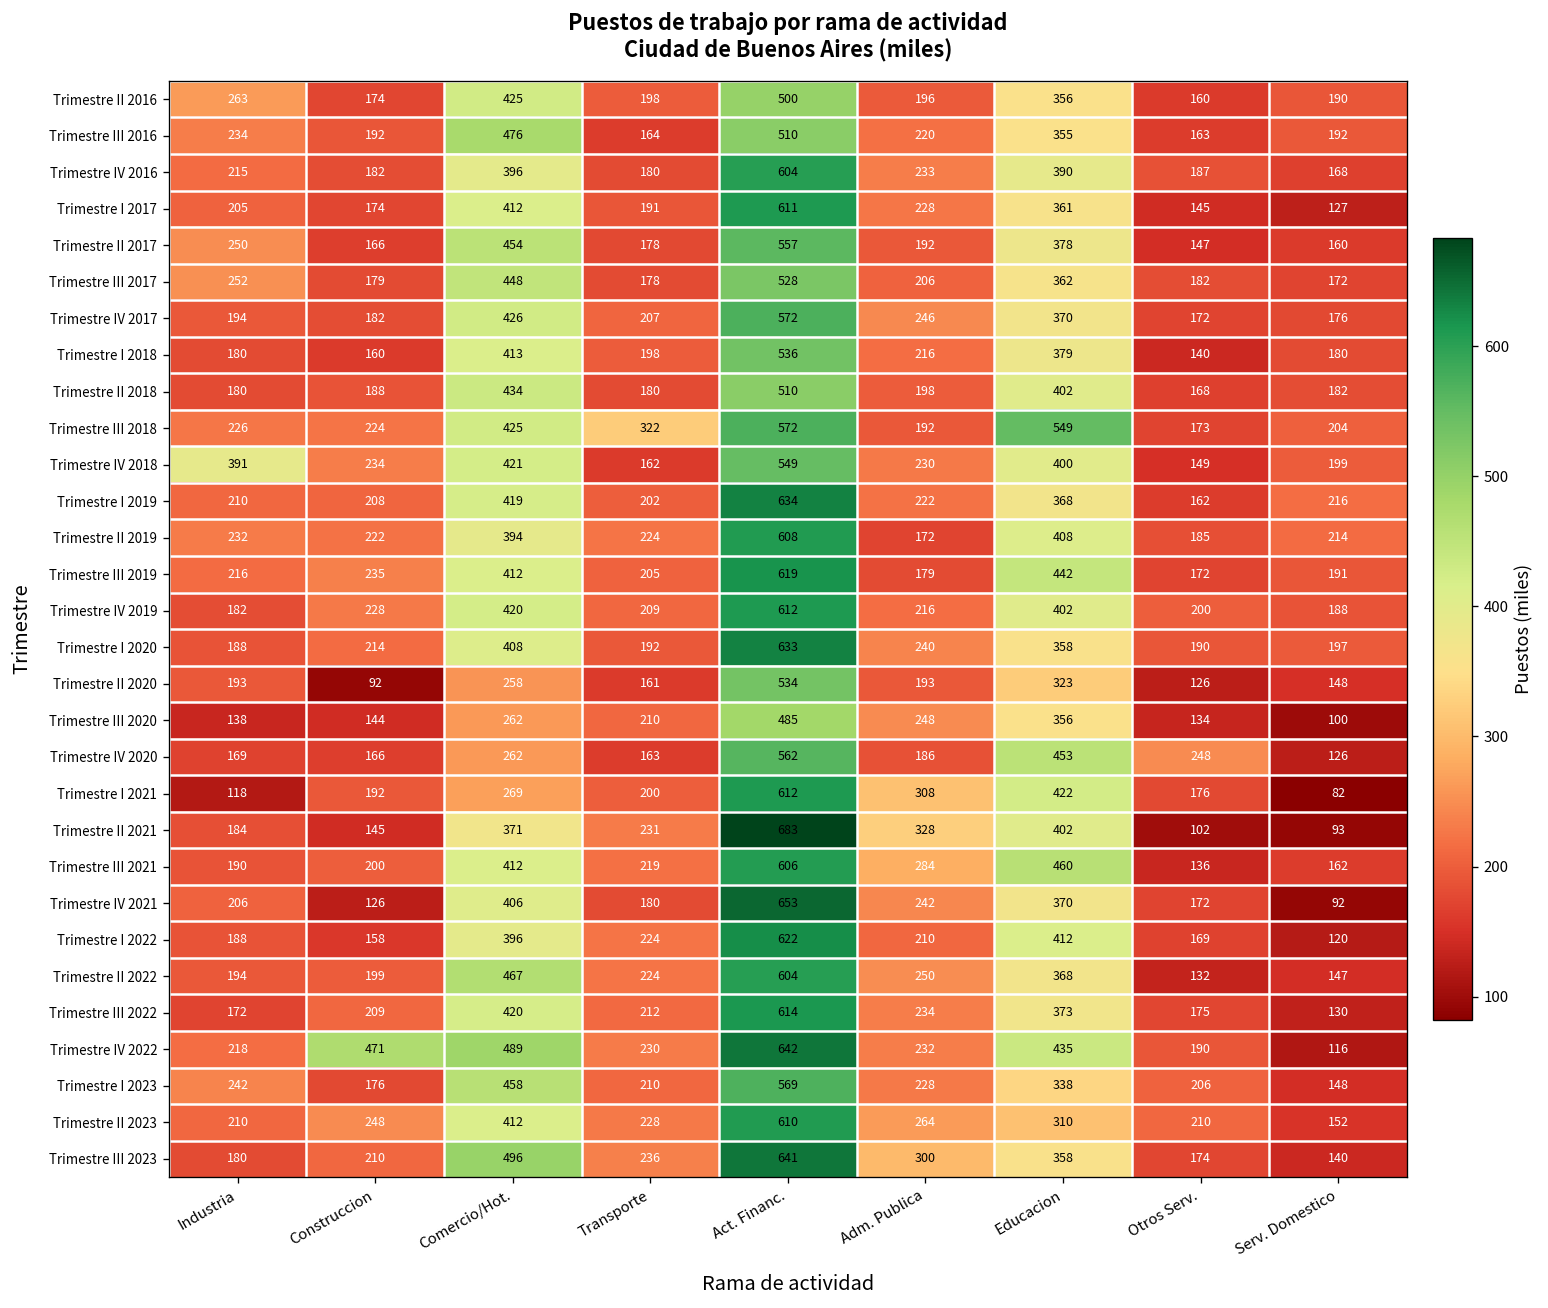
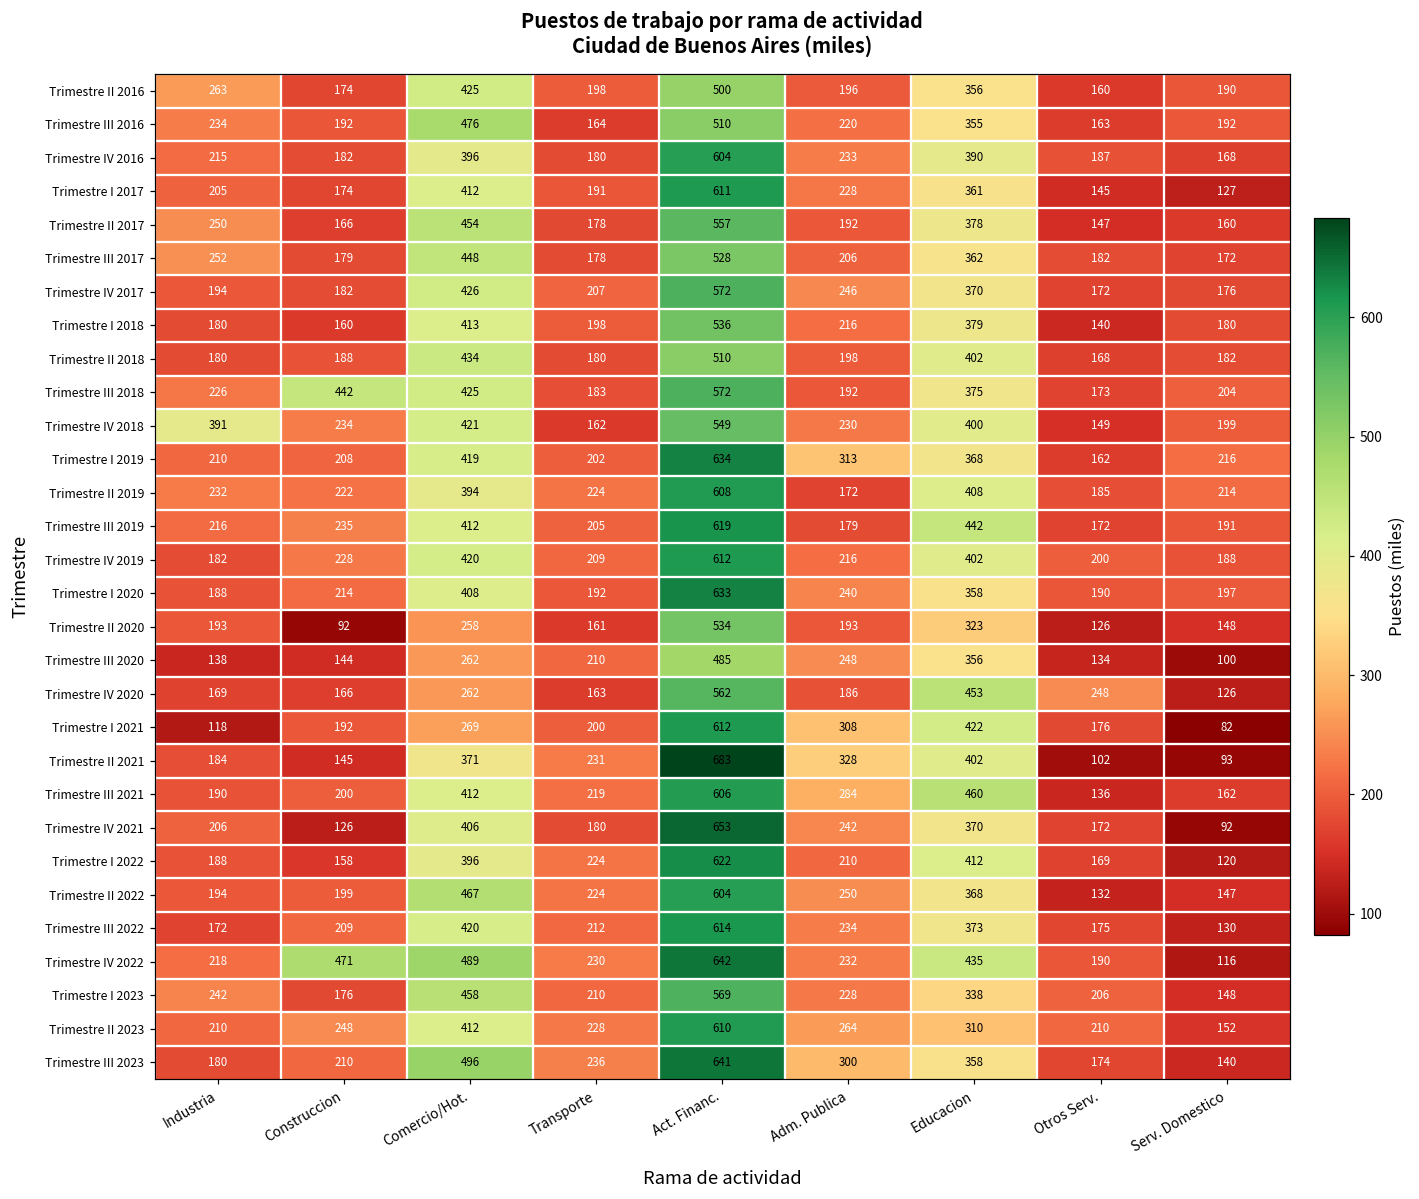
Trimestre III 2018, Construccion: 224 -> 442
Trimestre III 2018, Transporte: 322 -> 183
Trimestre III 2018, Educacion: 549 -> 375
Trimestre I 2019, Adm. Publica: 222 -> 313
